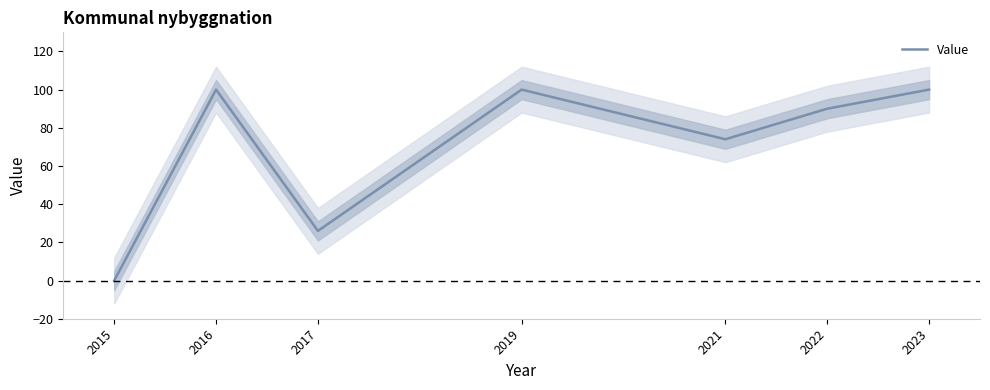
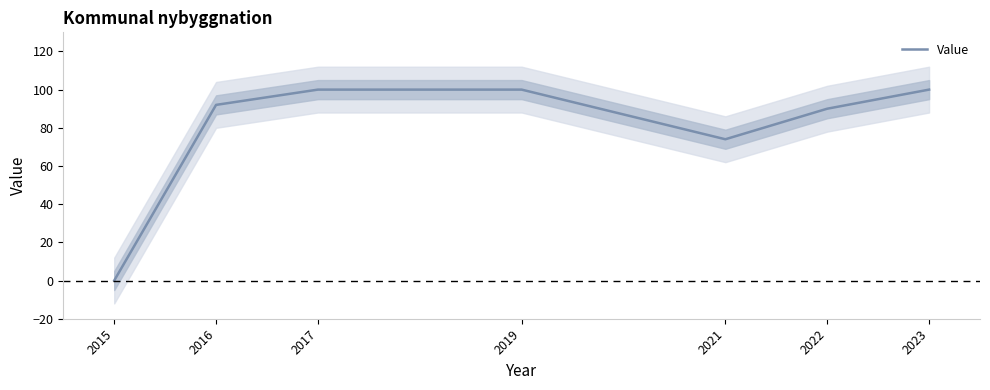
Value, 2016: 100 -> 92
Value, 2017: 26 -> 100
